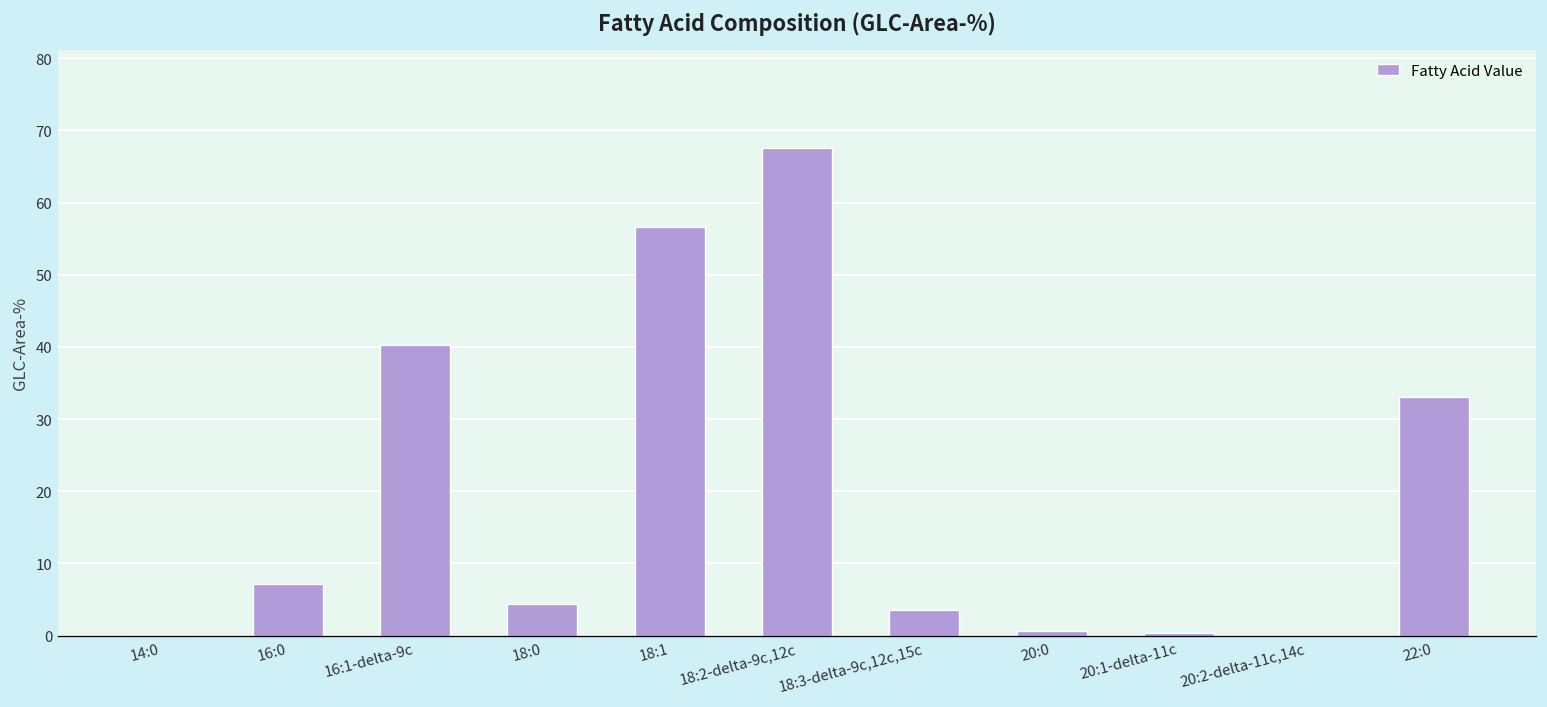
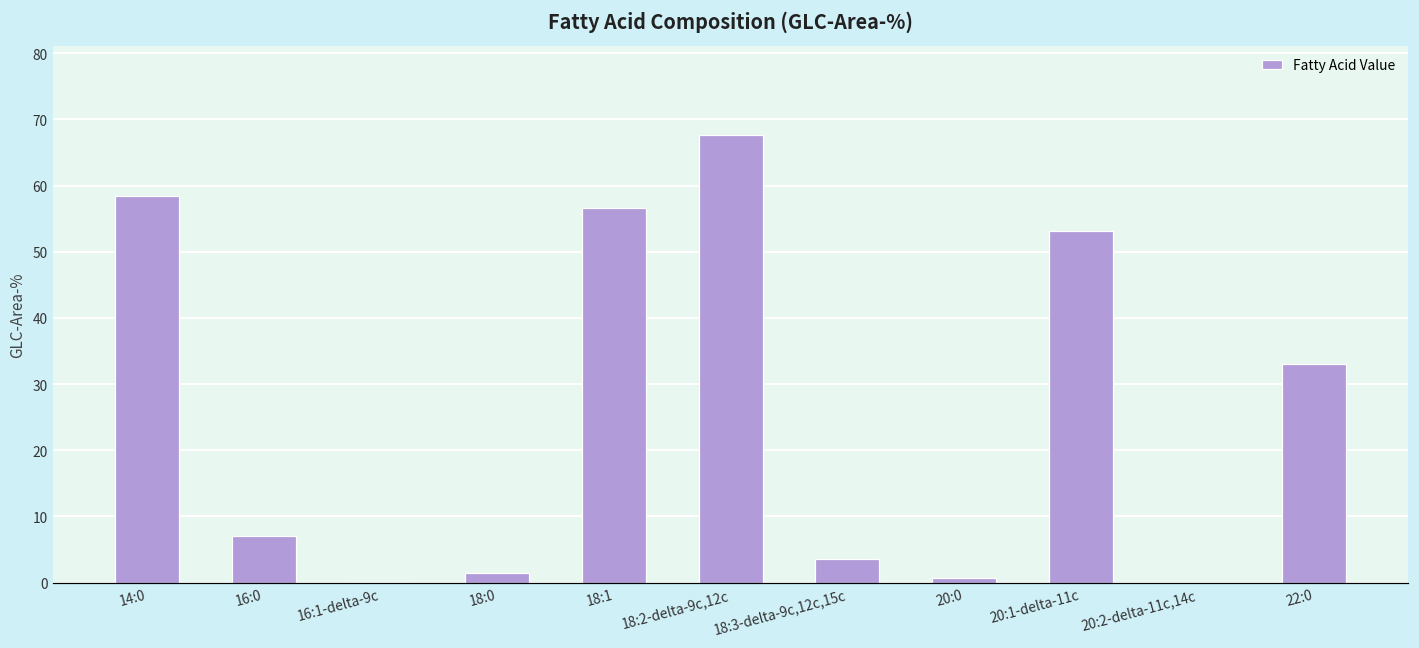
14:0: 0 -> 59
16:1-delta-9c: 40 -> 0
18:0: 4 -> 1
20:1-delta-11c: 0 -> 53
